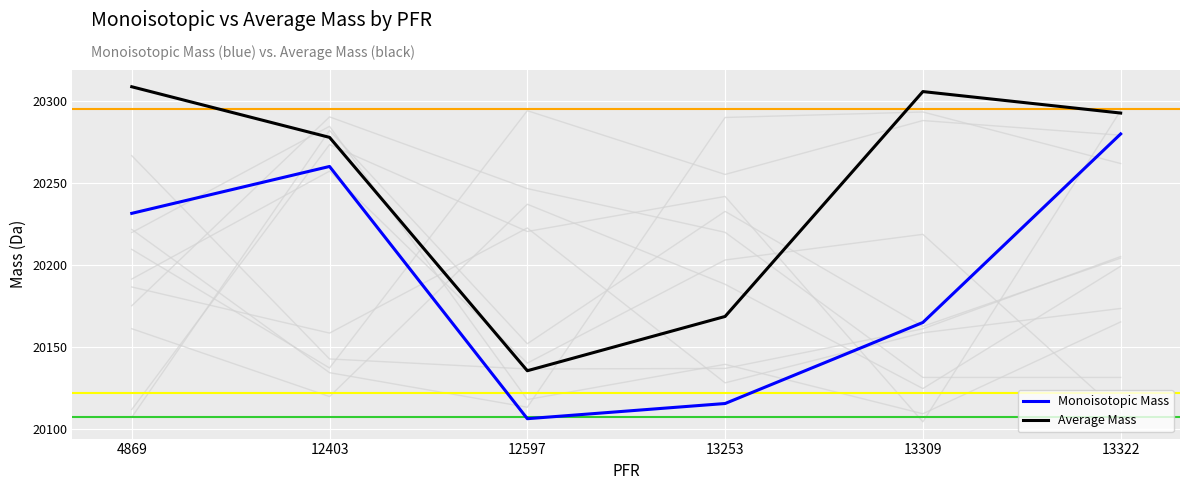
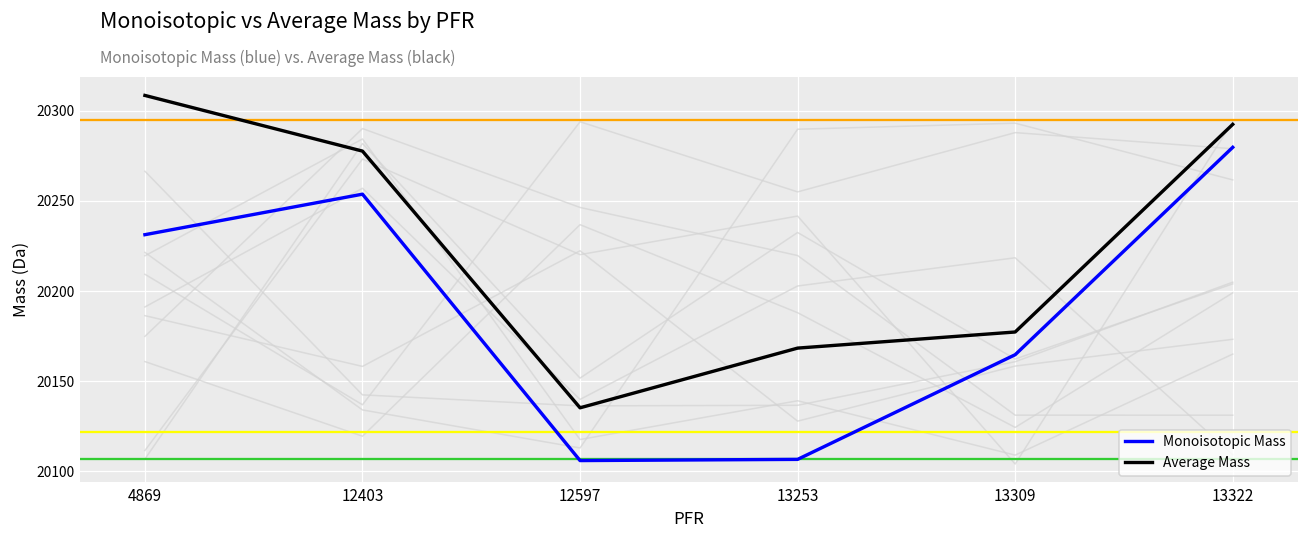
Monoisotopic Mass, 12403: 20260 -> 20254
Monoisotopic Mass, 13253: 20115 -> 20107
Average Mass, 13309: 20306 -> 20177
